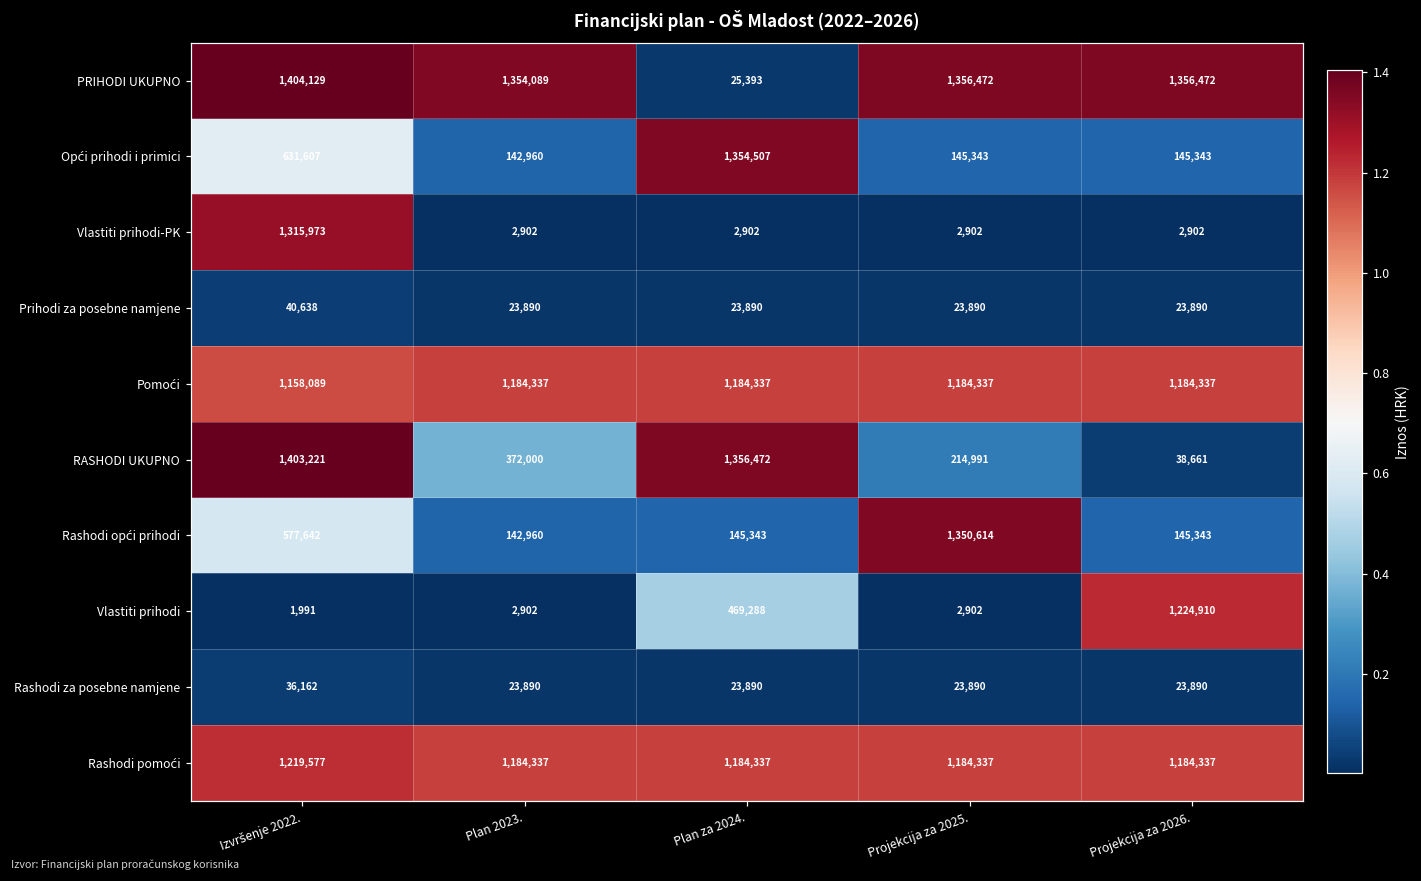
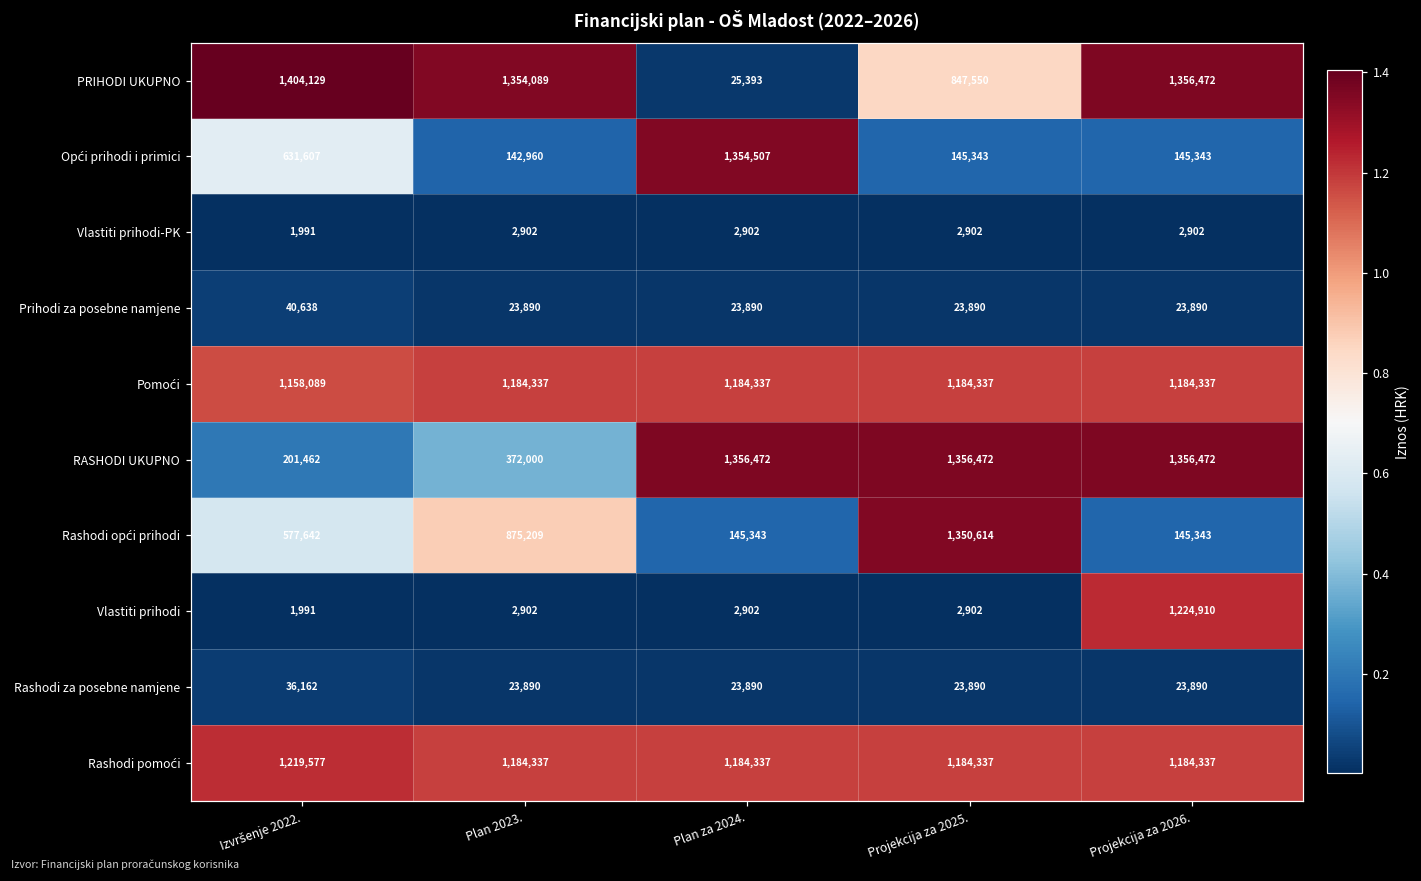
PRIHODI UKUPNO, Projekcija za 2025.: 1,356,472 -> 847,550
Vlastiti prihodi-PK, Izvršenje 2022.: 1,315,973 -> 1,991
RASHODI UKUPNO, Izvršenje 2022.: 1,403,221 -> 201,462
RASHODI UKUPNO, Projekcija za 2025.: 214,991 -> 1,356,472
RASHODI UKUPNO, Projekcija za 2026.: 38,661 -> 1,356,472
Rashodi opći prihodi, Plan 2023.: 142,960 -> 875,209
Vlastiti prihodi, Plan za 2024.: 469,288 -> 2,902
